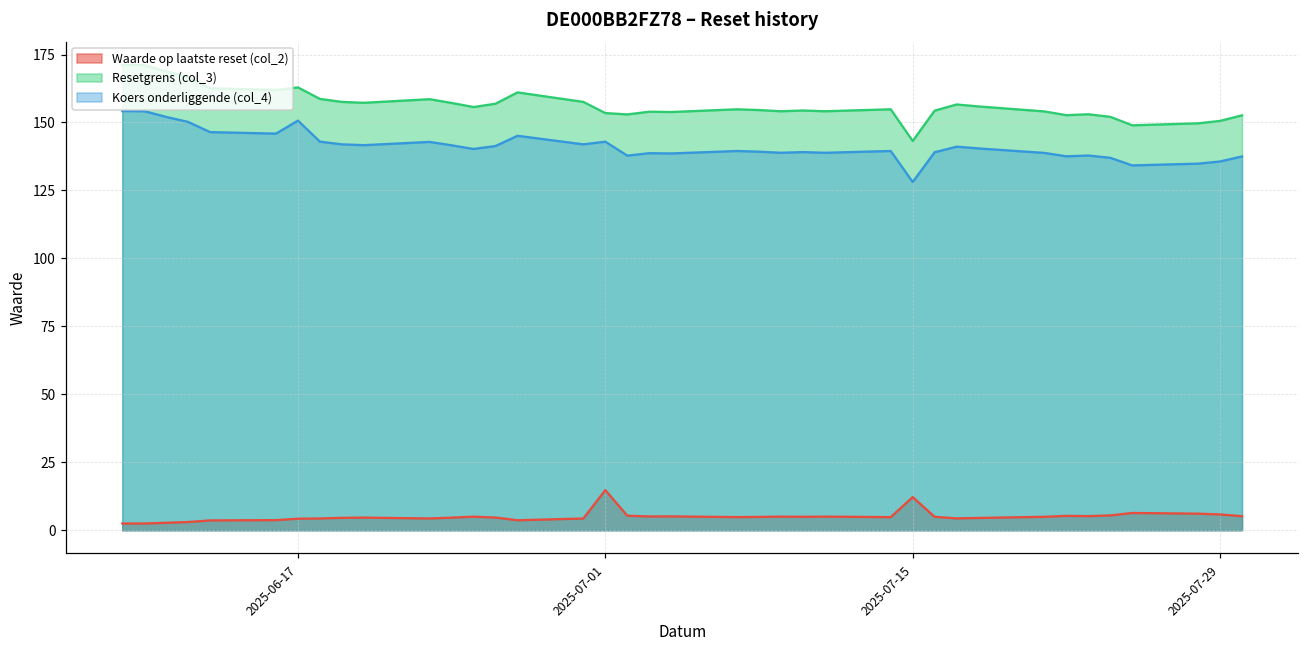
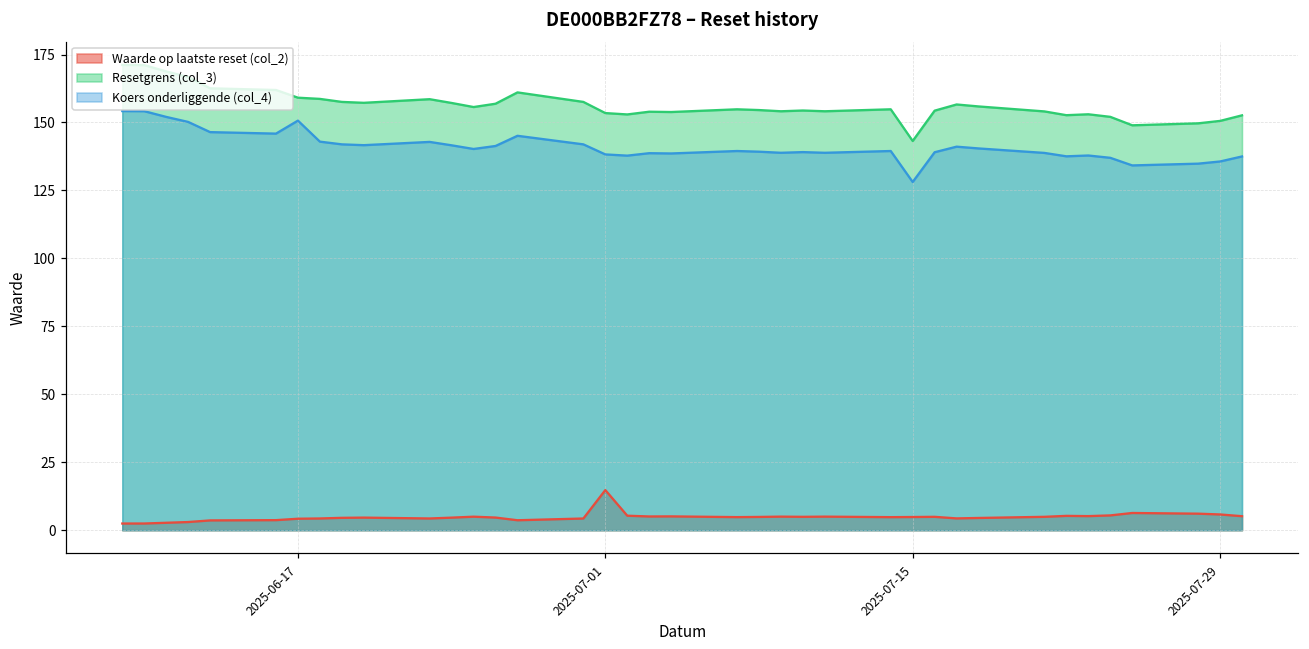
Resetgrens (col_3), 2025-06-17: 163 -> 159
Koers onderliggende (col_4), 2025-07-01: 143 -> 138
Waarde op laatste reset (col_2), 2025-07-15: 12 -> 5
